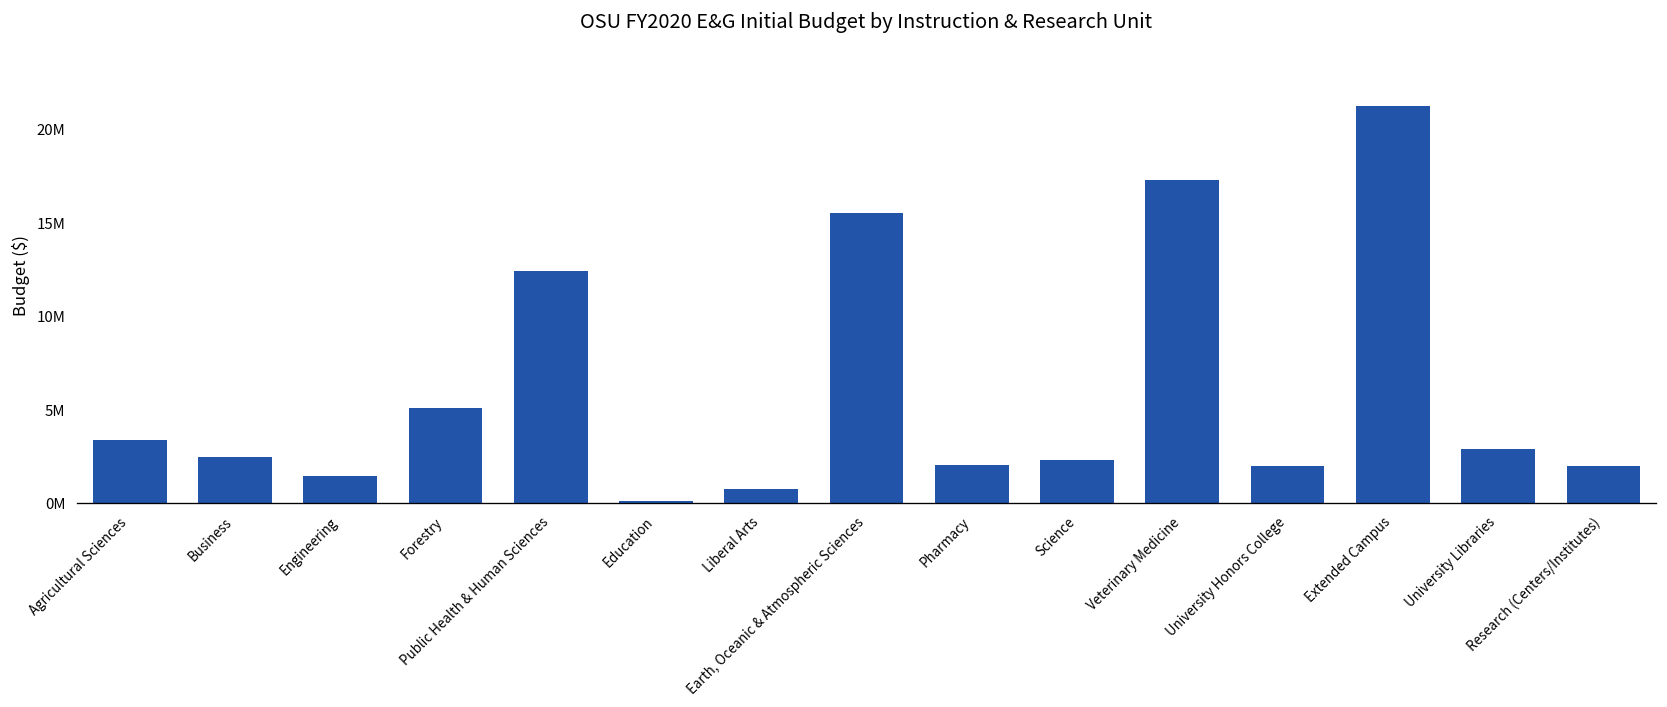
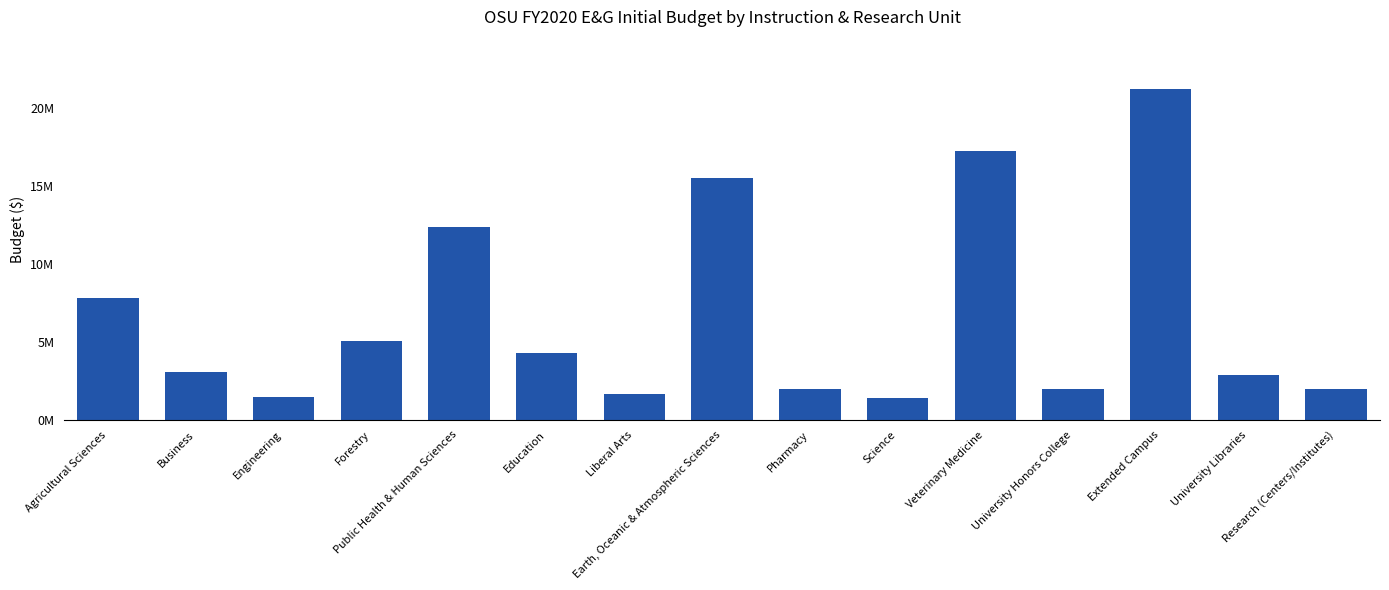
Agricultural Sciences: 3300000 -> 7800000
Business: 2400000 -> 3000000
Education: 100000 -> 4300000
Liberal Arts: 700000 -> 1700000
Science: 2300000 -> 1400000
